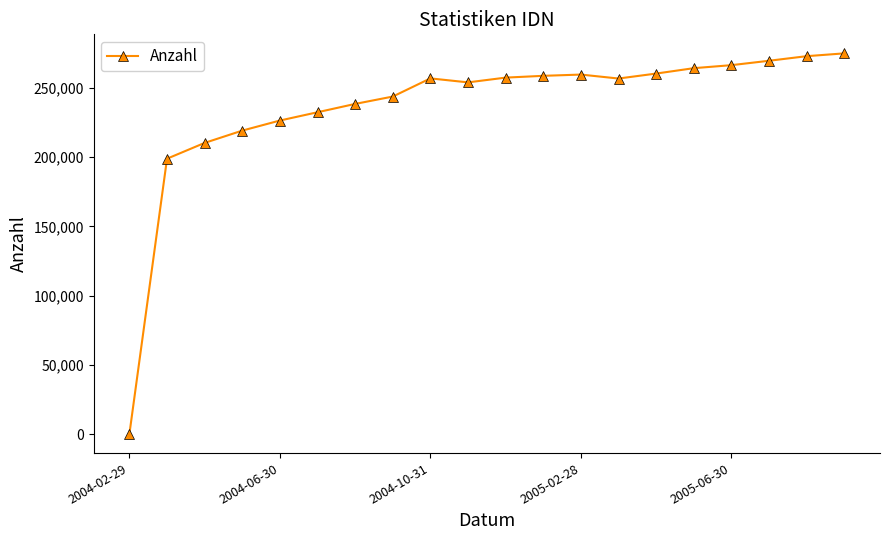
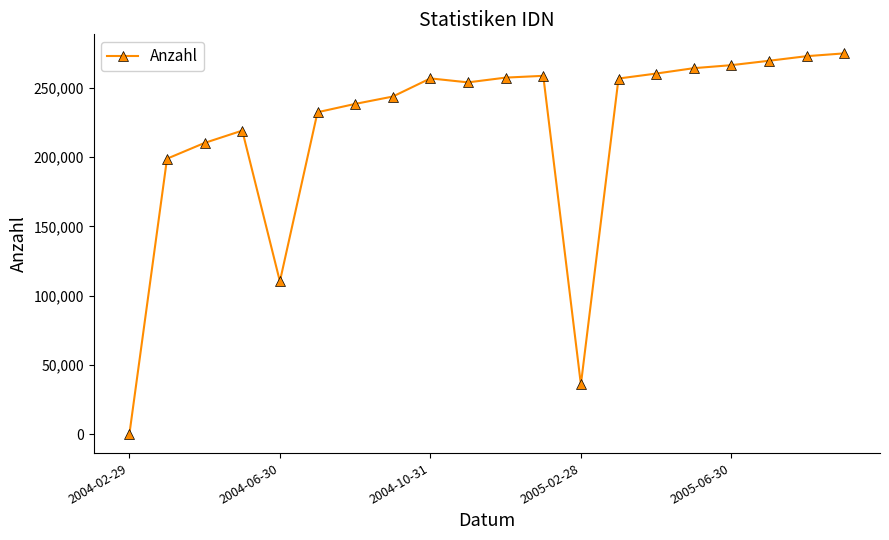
2004-06-30: 226,000 -> 110,000
2005-02-28: 260,000 -> 36,000
